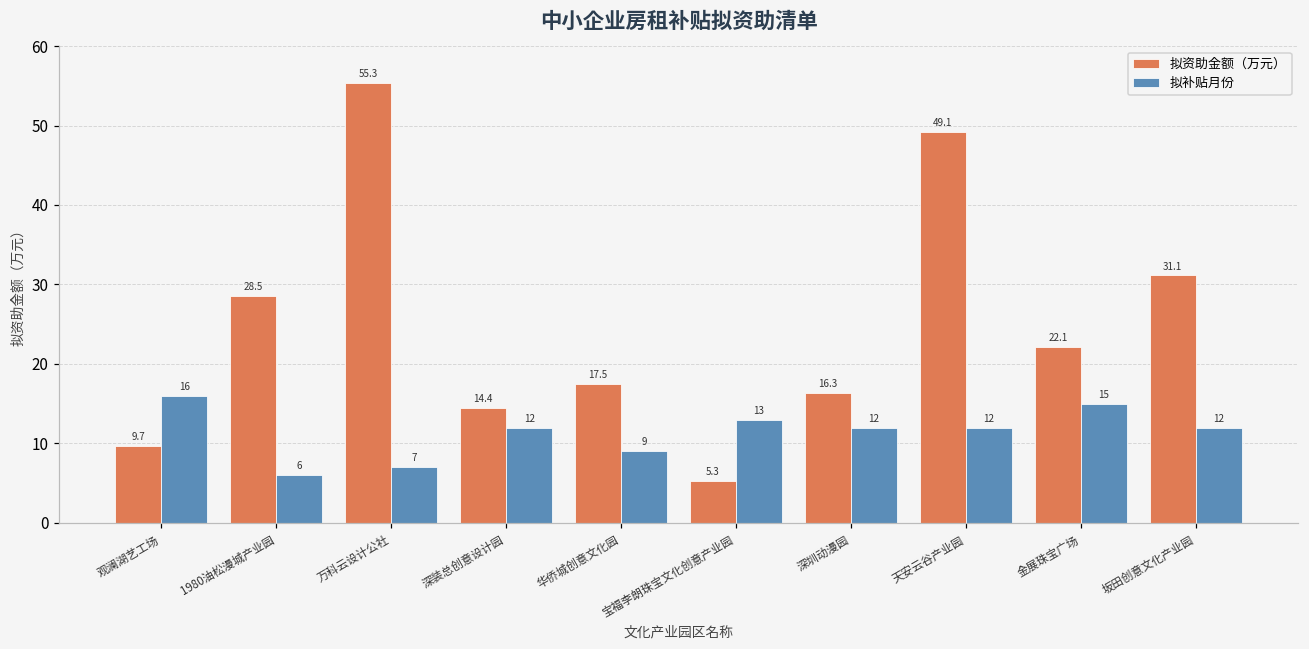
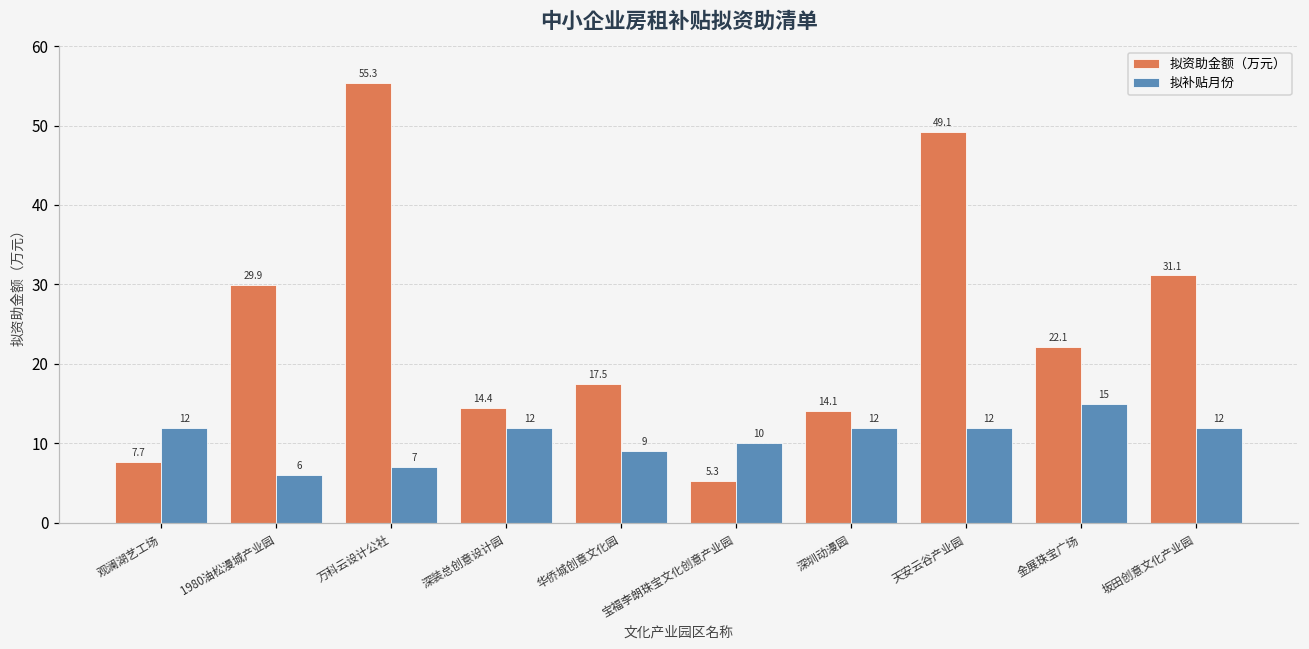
拟资助金额（万元）, 观澜湖艺工场: 9.7 -> 7.7
拟补贴月份, 观澜湖艺工场: 16 -> 12
拟资助金额（万元）, 1980油松漫城产业园: 28.5 -> 29.9
拟补贴月份, 宝福李朗珠宝文化创意产业园: 13 -> 10
拟资助金额（万元）, 深圳动漫园: 16.3 -> 14.1
